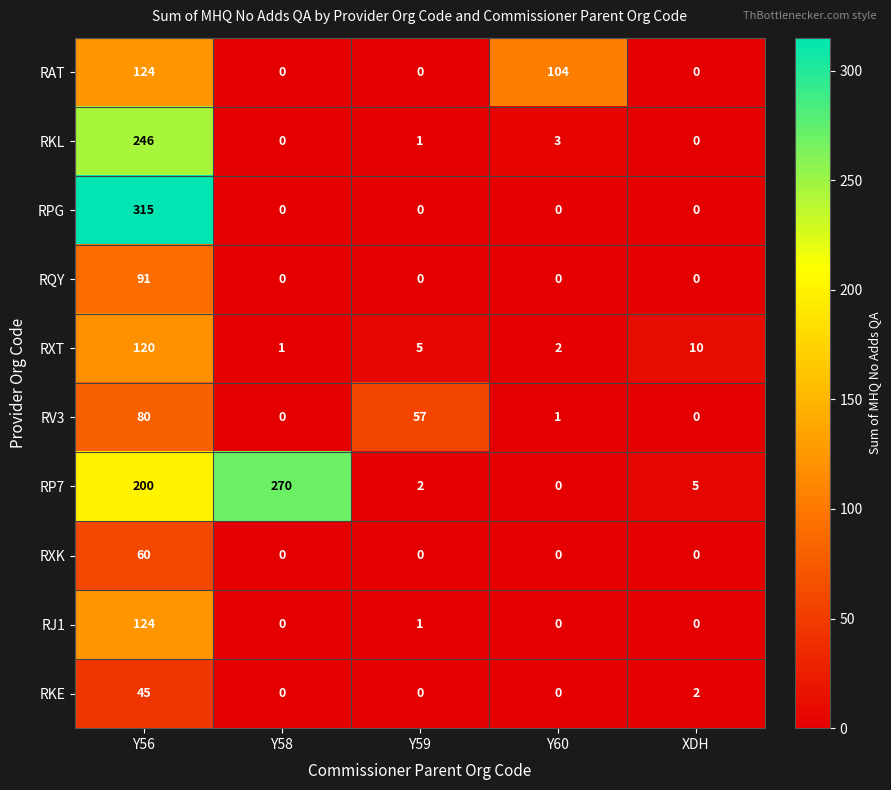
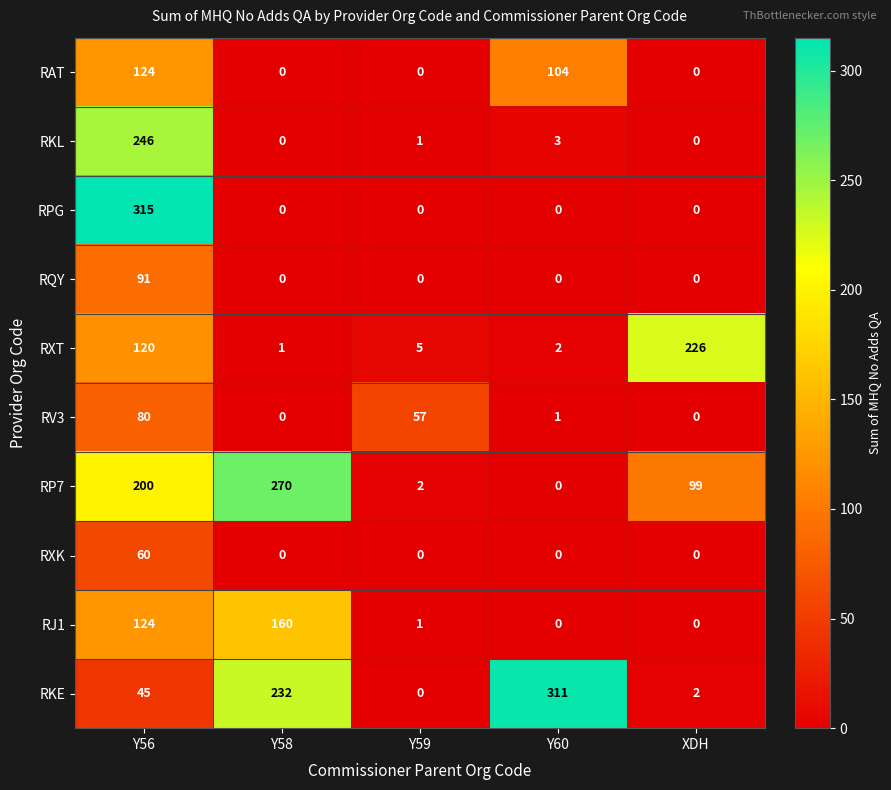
RXT, XDH: 10 -> 226
RP7, XDH: 5 -> 99
RJ1, Y58: 0 -> 160
RKE, Y58: 0 -> 232
RKE, Y60: 0 -> 311
